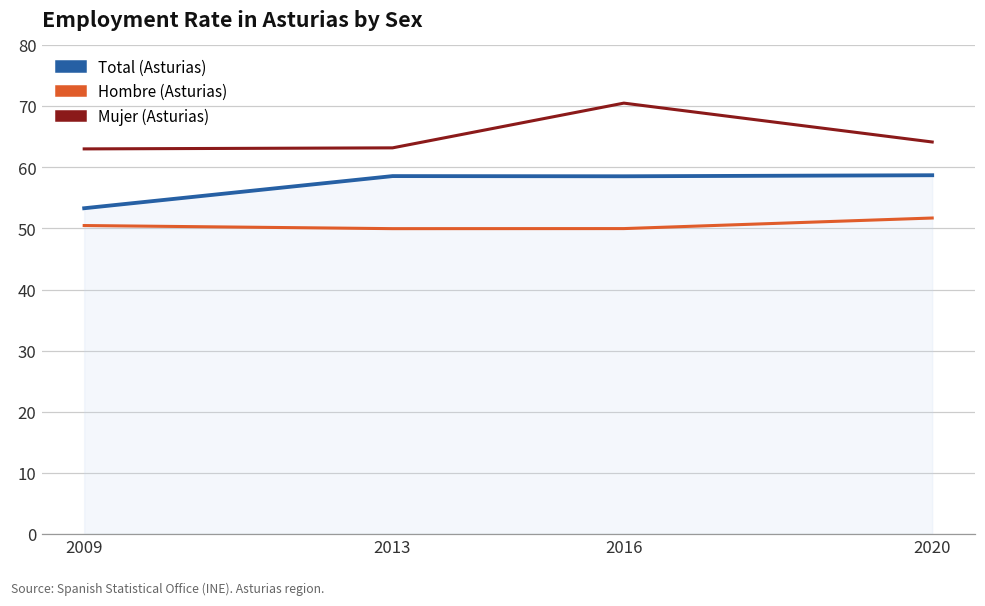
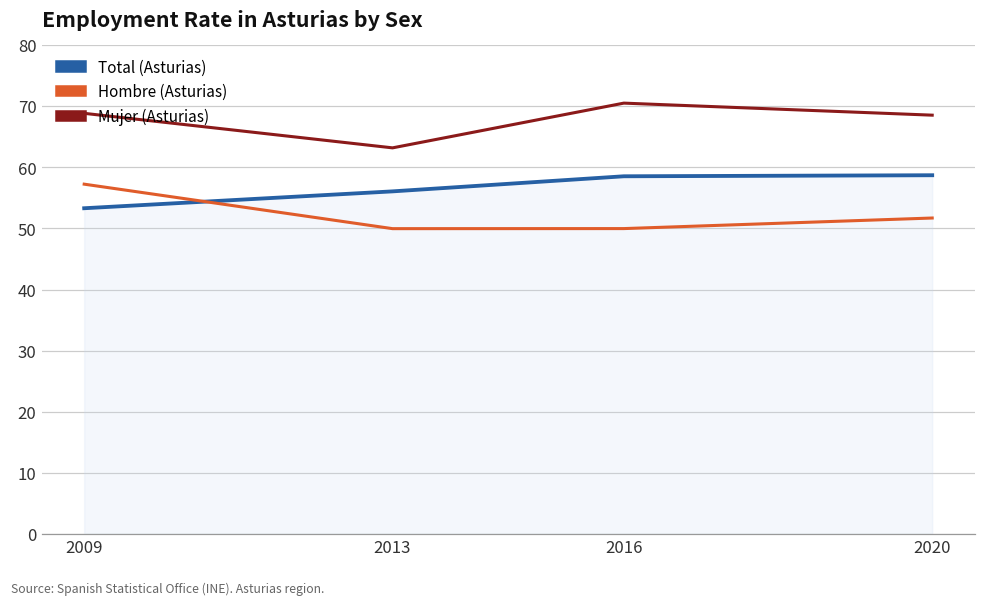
Hombre (Asturias), 2009: 50 -> 57
Mujer (Asturias), 2009: 63 -> 69
Total (Asturias), 2013: 59 -> 56
Mujer (Asturias), 2020: 64 -> 69
